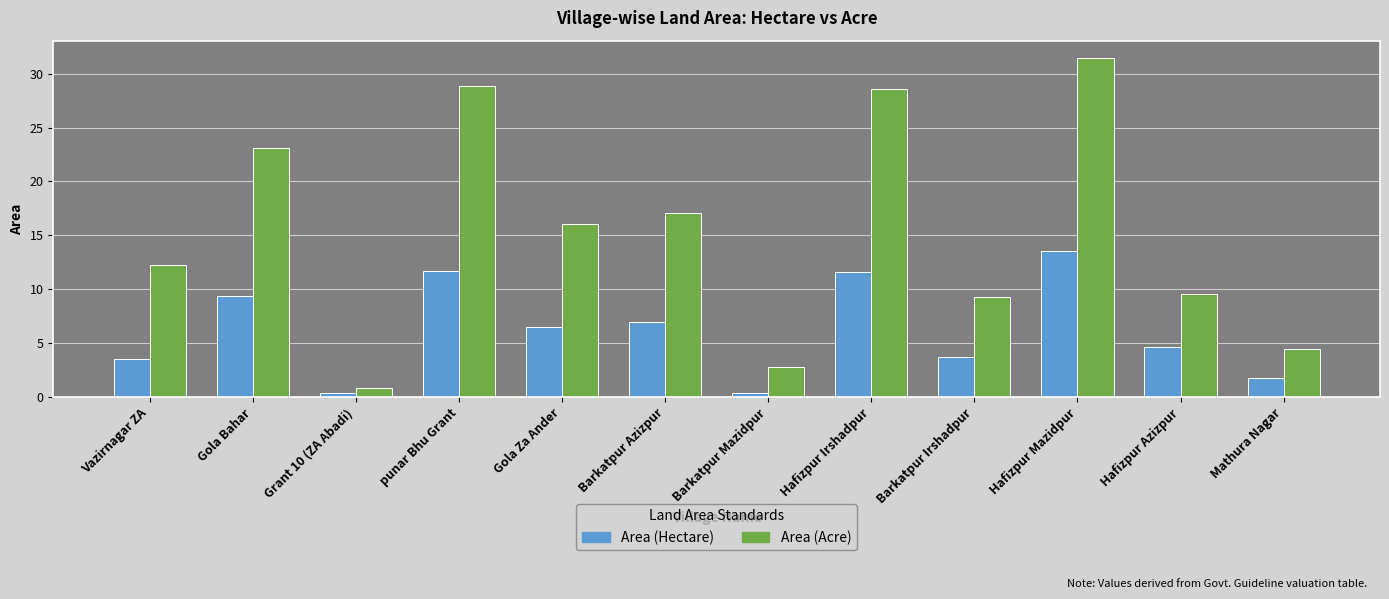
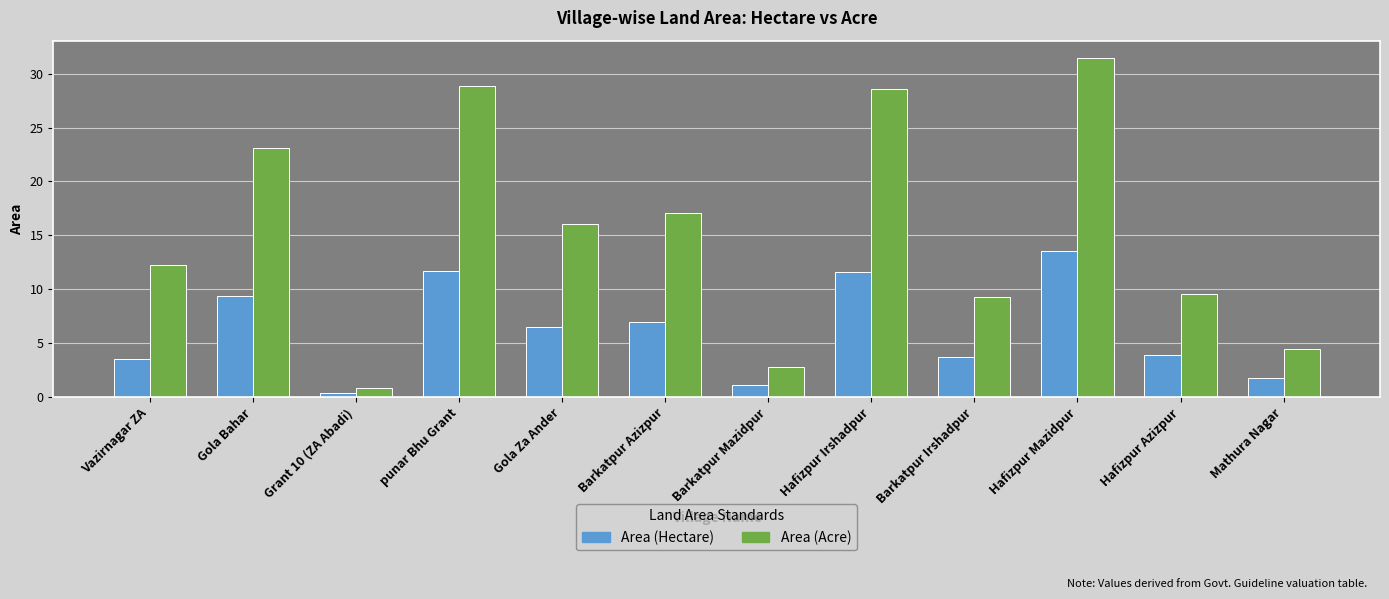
Area (Hectare), Barkatpur Mazidpur: 0.4 -> 1.1
Area (Hectare), Hafizpur Azizpur: 4.7 -> 3.9
